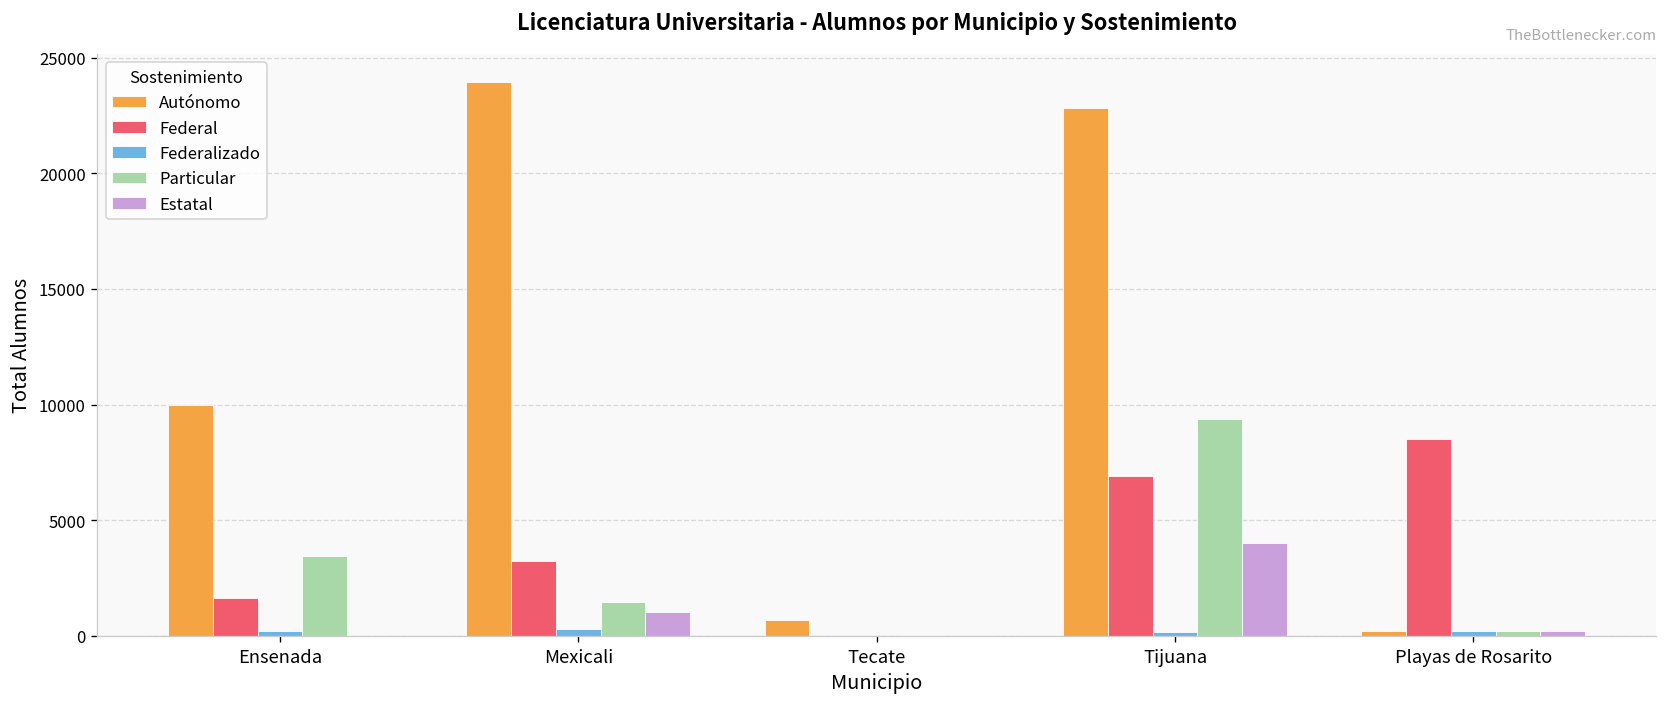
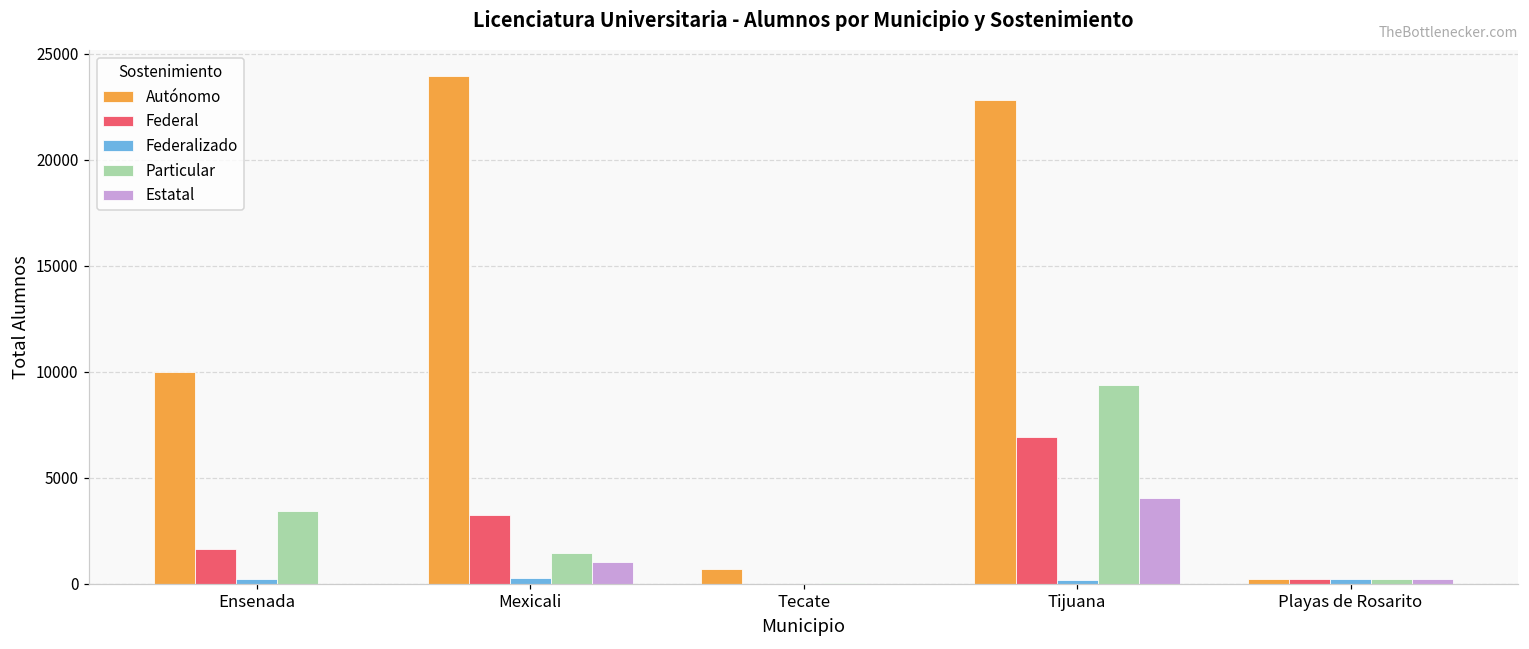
Federal, Playas de Rosarito: 8500 -> 200
